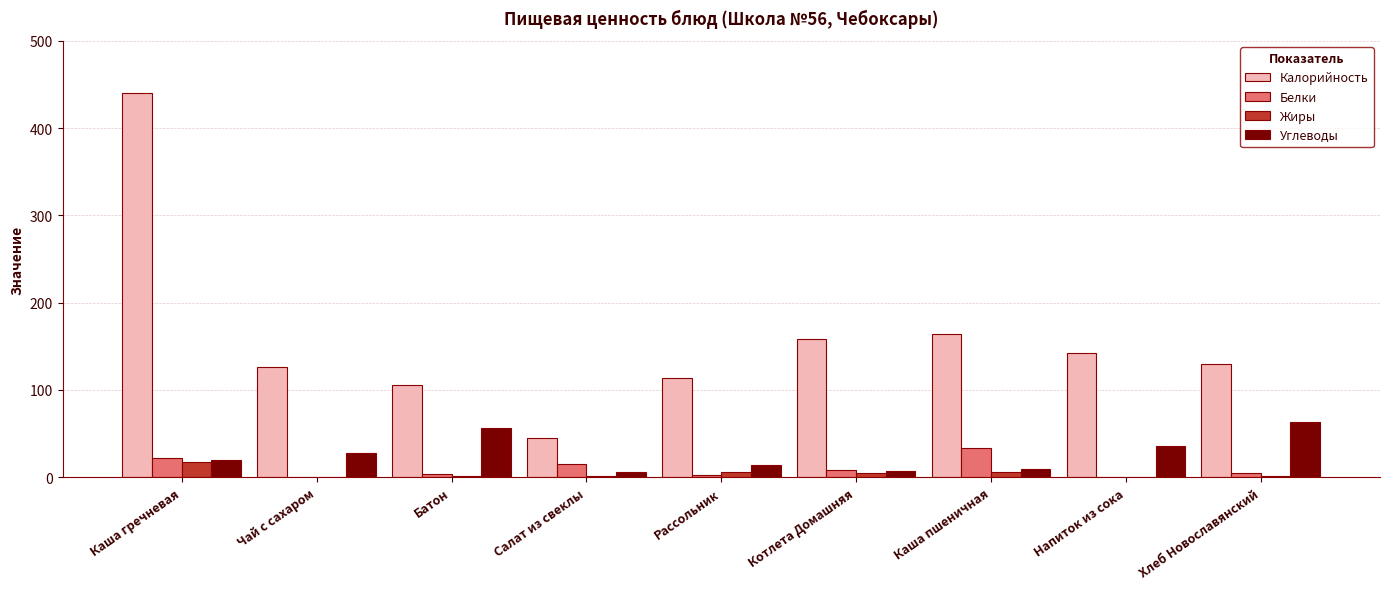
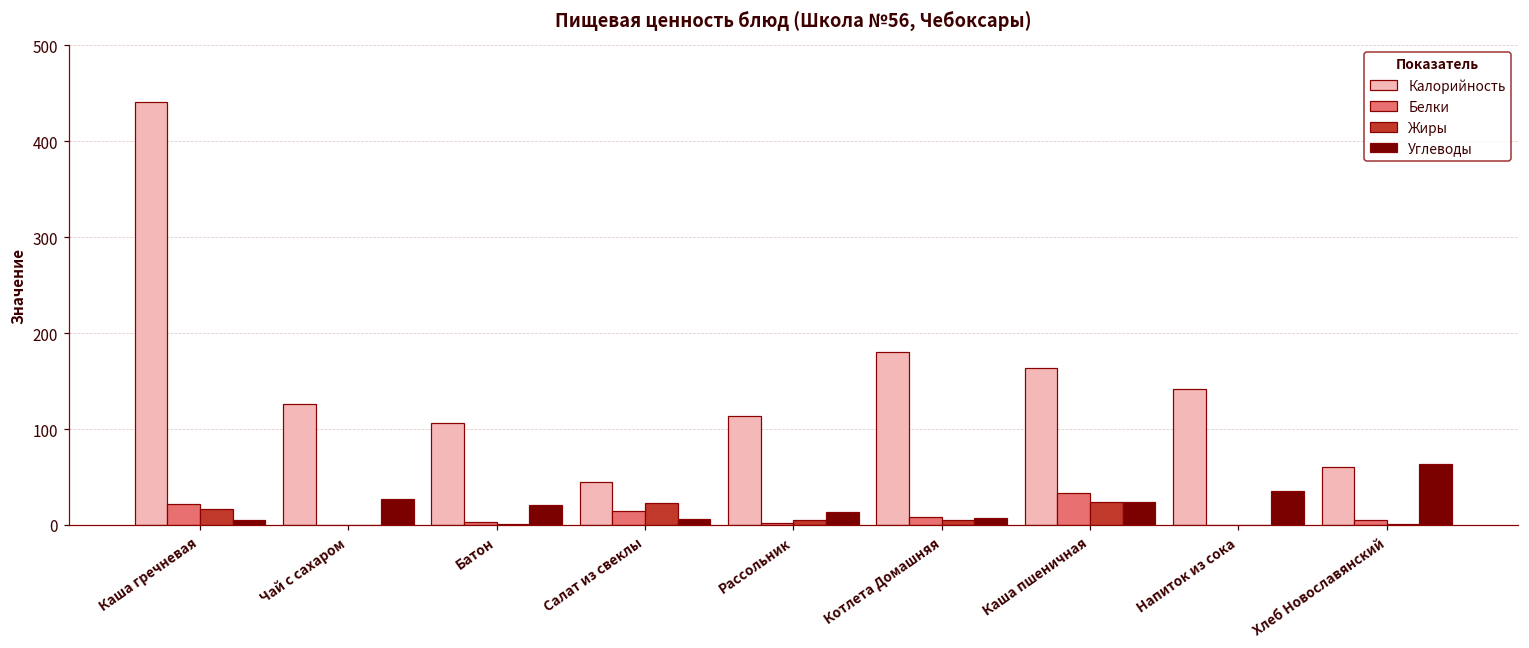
Углеводы, Каша гречневая: 20 -> 10
Углеводы, Батон: 60 -> 20
Жиры, Салат из свеклы: 0 -> 20
Калорийность, Котлета Домашняя: 160 -> 180
Жиры, Каша пшеничная: 10 -> 20
Углеводы, Каша пшеничная: 10 -> 20
Калорийность, Хлеб Новославянский: 130 -> 60
